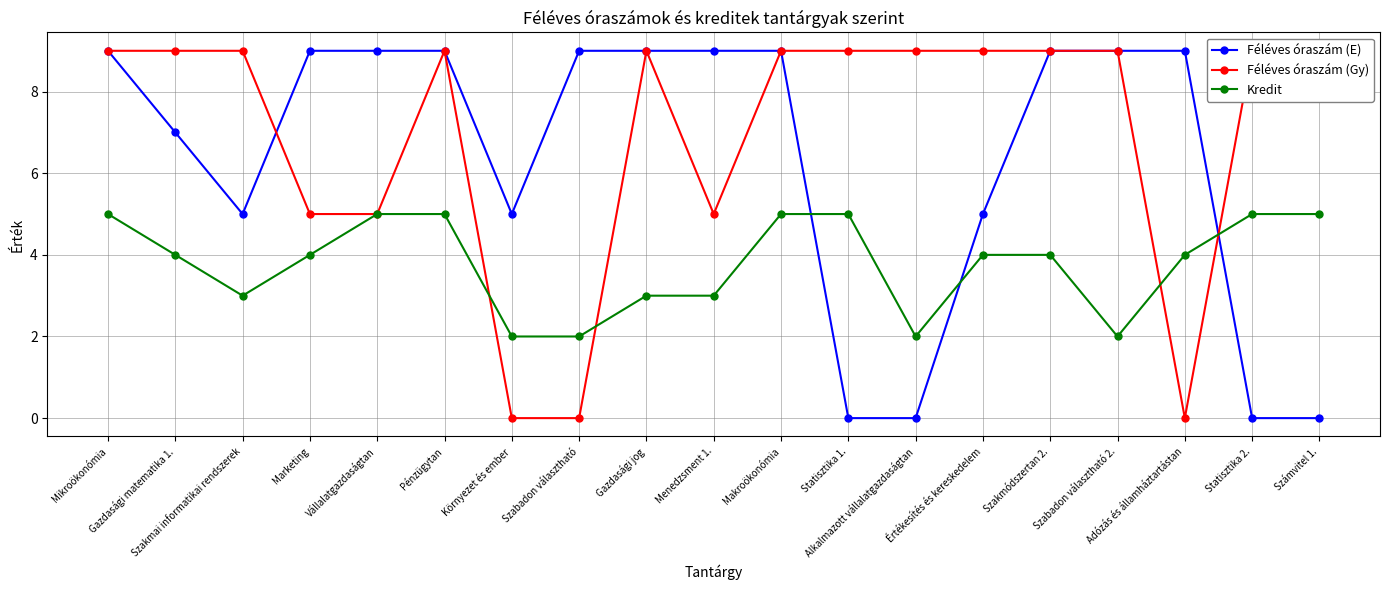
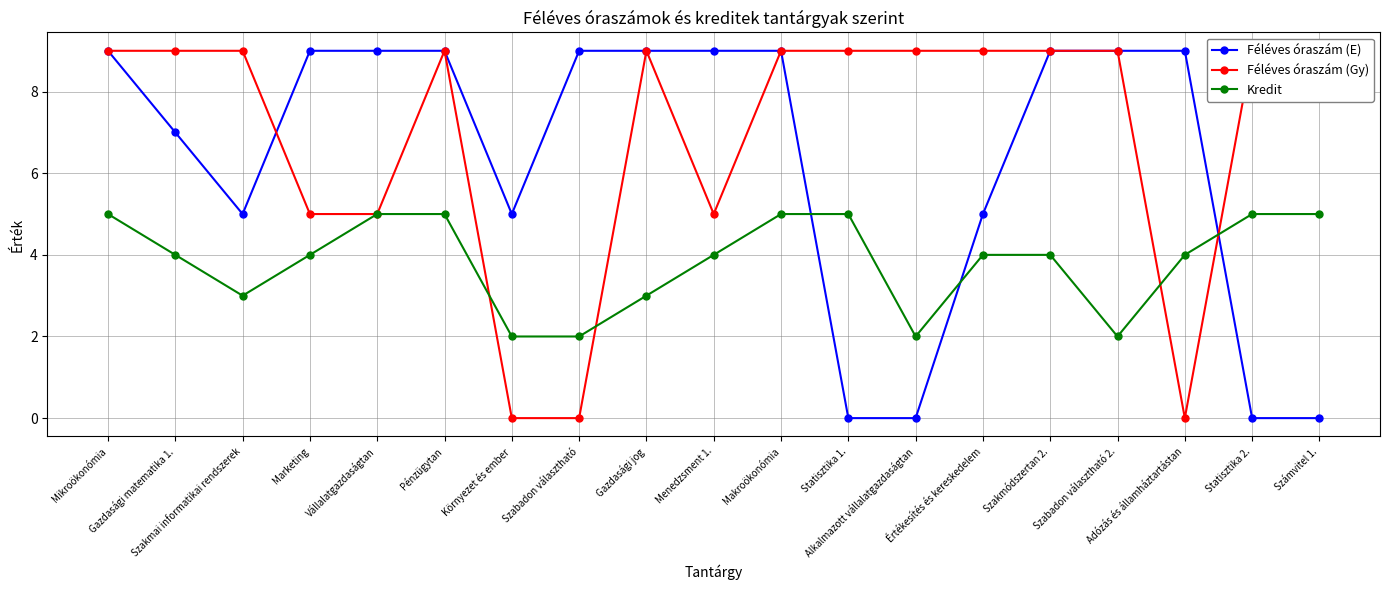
Kredit, Menedzsment 1.: 3 -> 4
